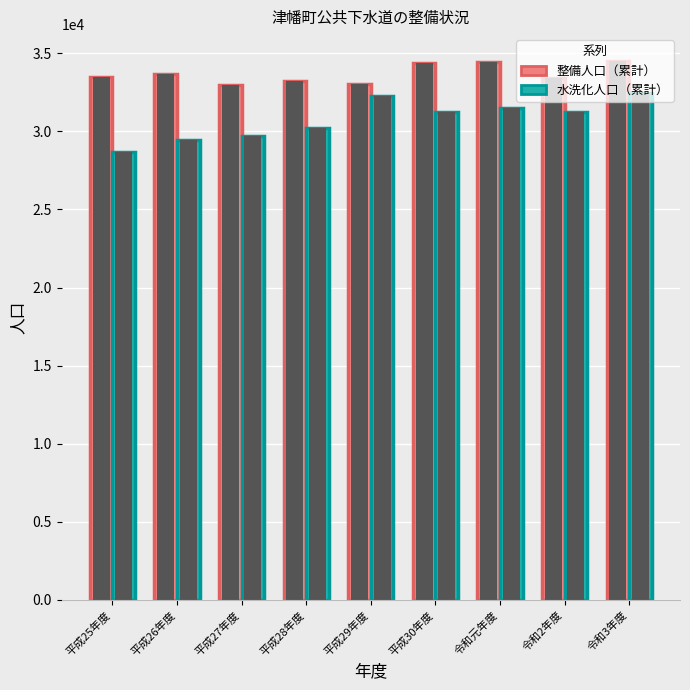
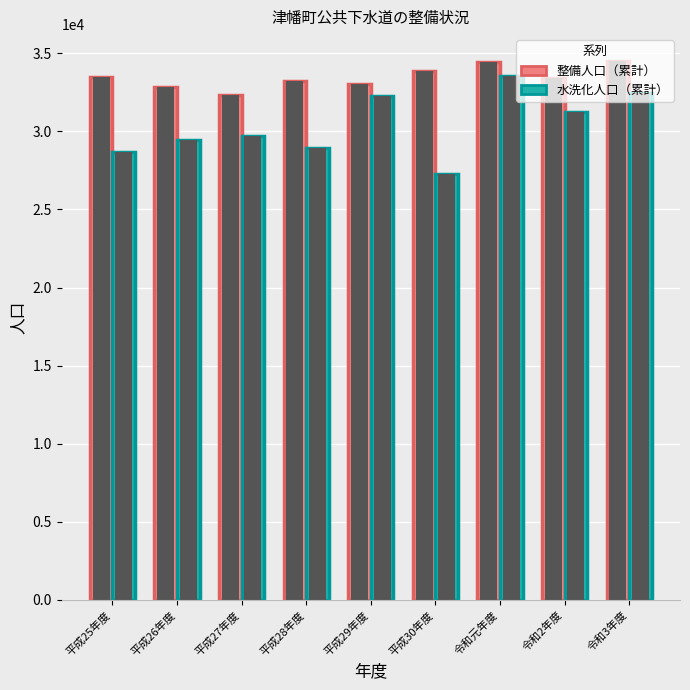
整備人口（累計）, 平成26年度: 33700 -> 32800
整備人口（累計）, 平成27年度: 33000 -> 32300
水洗化人口（累計）, 平成28年度: 30200 -> 29000
整備人口（累計）, 平成30年度: 34400 -> 33900
水洗化人口（累計）, 平成30年度: 31300 -> 27300
水洗化人口（累計）, 令和元年度: 31500 -> 33500
